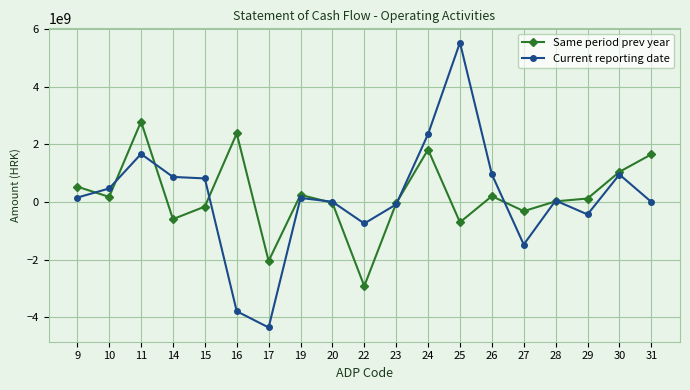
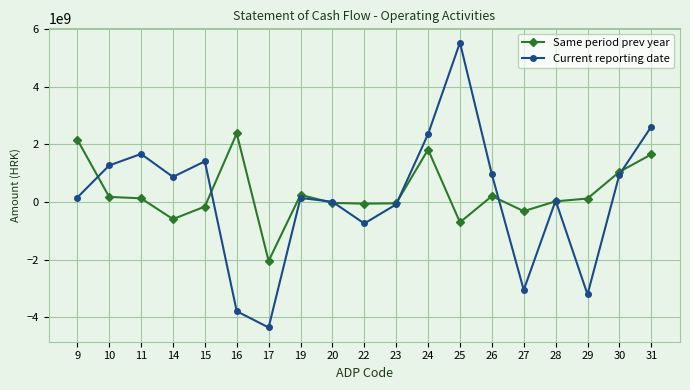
Same period prev year, 9: 500000000 -> 2200000000
Current reporting date, 10: 500000000 -> 1300000000
Same period prev year, 11: 2800000000 -> 100000000
Current reporting date, 15: 800000000 -> 1400000000
Same period prev year, 22: -2900000000 -> -100000000
Current reporting date, 27: -1500000000 -> -3100000000
Current reporting date, 29: -400000000 -> -3200000000
Current reporting date, 31: 0 -> 2600000000
